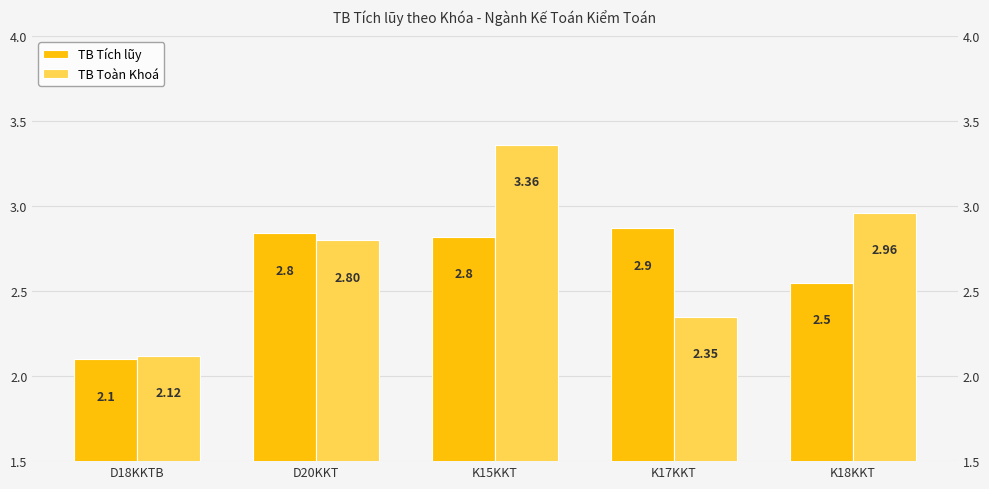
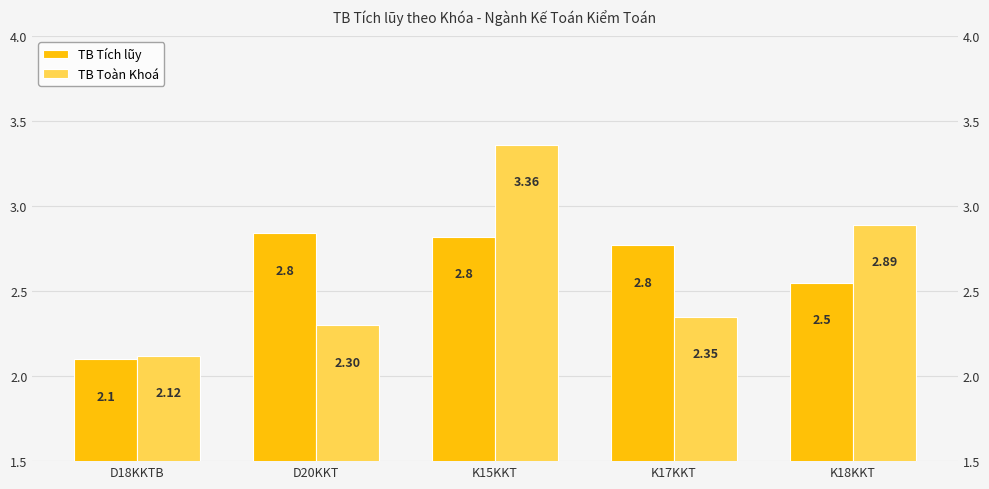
TB Toàn Khoá, D20KKT: 2.80 -> 2.30
TB Tích lũy, K17KKT: 2.9 -> 2.8
TB Toàn Khoá, K18KKT: 2.96 -> 2.89
